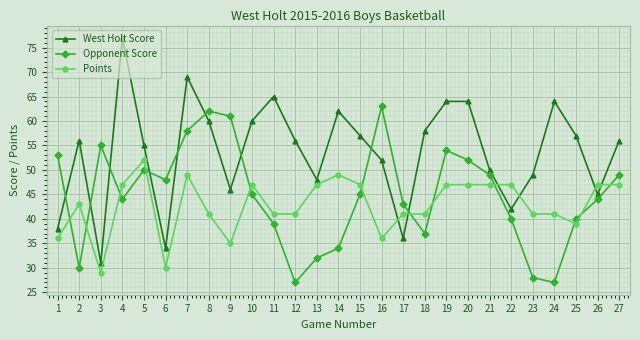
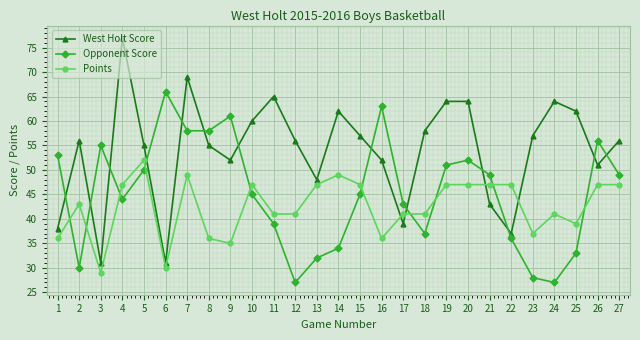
West Holt Score, 6: 34 -> 31
Opponent Score, 6: 48 -> 66
West Holt Score, 8: 60 -> 55
Opponent Score, 8: 62 -> 58
Points, 8: 41 -> 36
West Holt Score, 9: 46 -> 52
West Holt Score, 17: 36 -> 39
Opponent Score, 19: 54 -> 51
West Holt Score, 21: 50 -> 43
West Holt Score, 22: 42 -> 37
Opponent Score, 22: 40 -> 36
West Holt Score, 23: 49 -> 57
Points, 23: 41 -> 37
West Holt Score, 25: 57 -> 62
Opponent Score, 25: 40 -> 33
West Holt Score, 26: 45 -> 51
Opponent Score, 26: 44 -> 56
